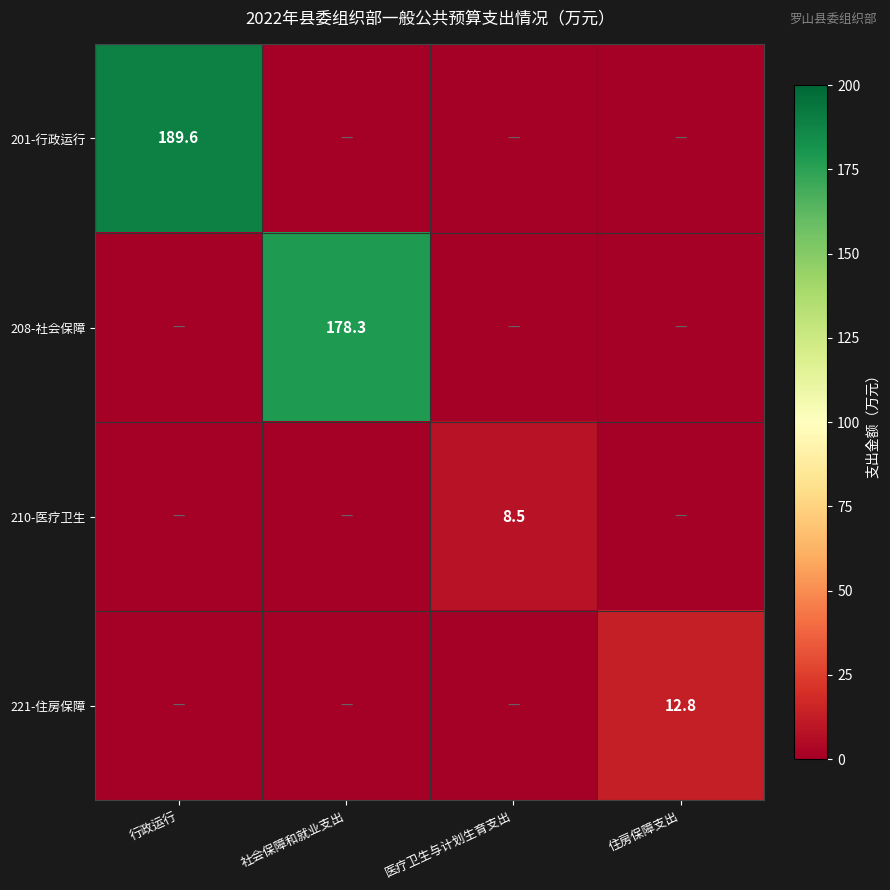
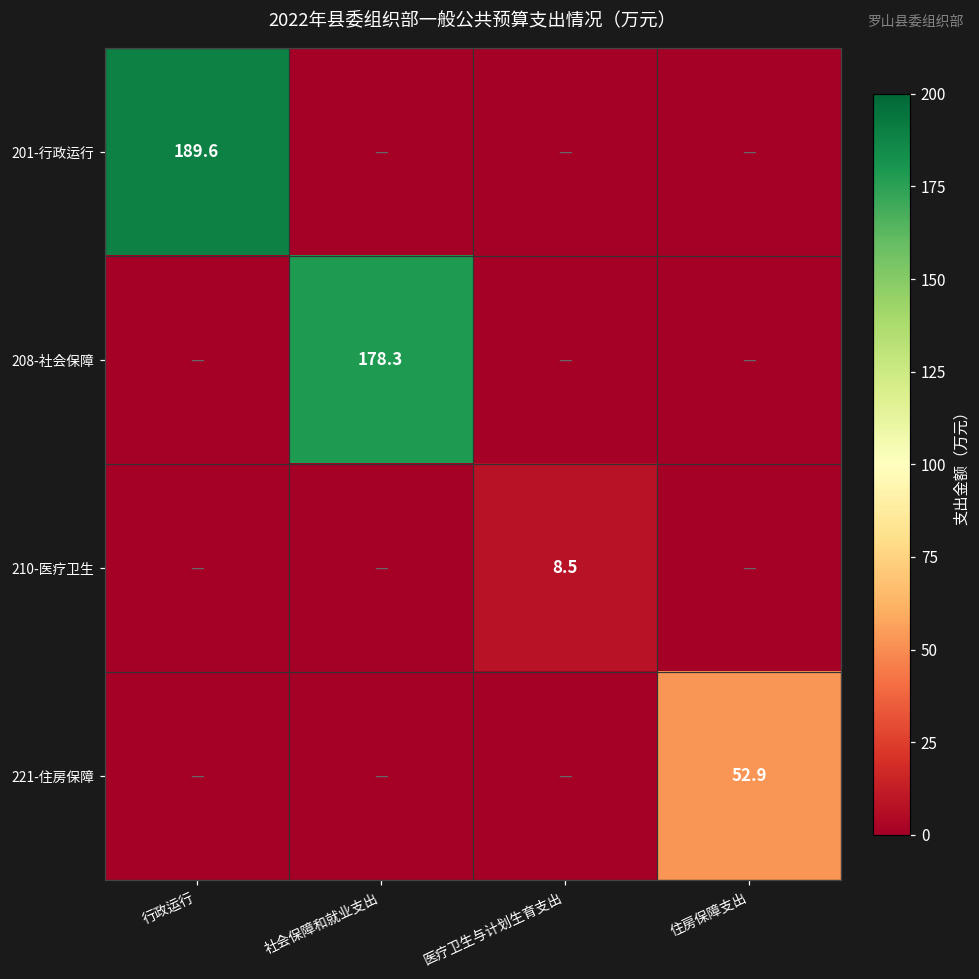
221-住房保障, 住房保障支出: 12.8 -> 52.9
